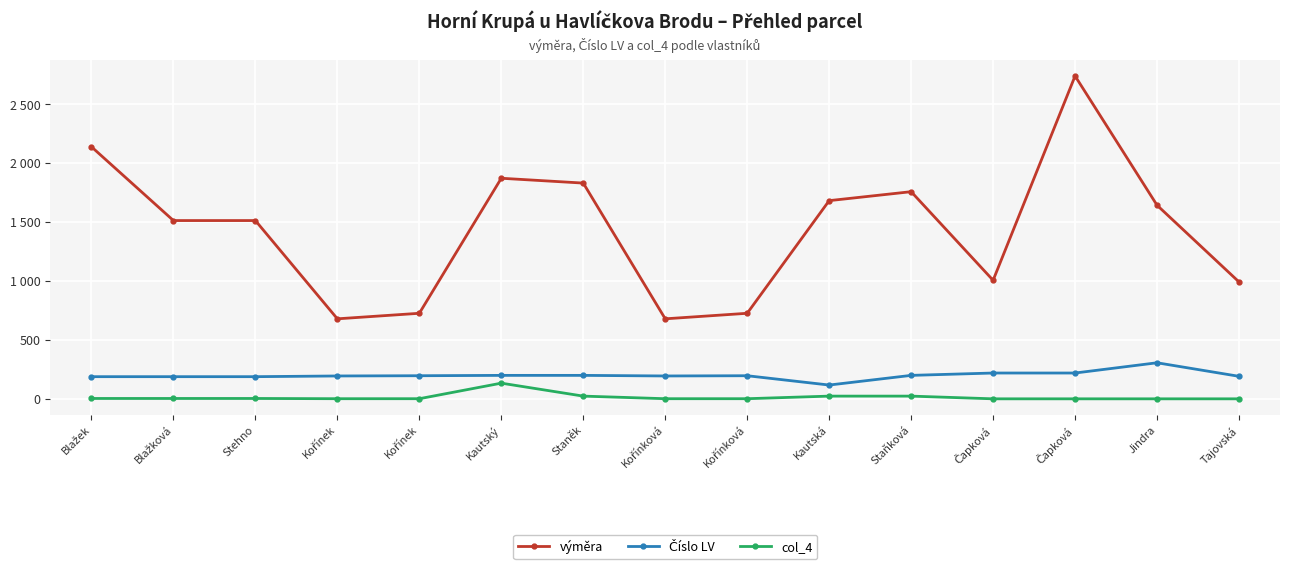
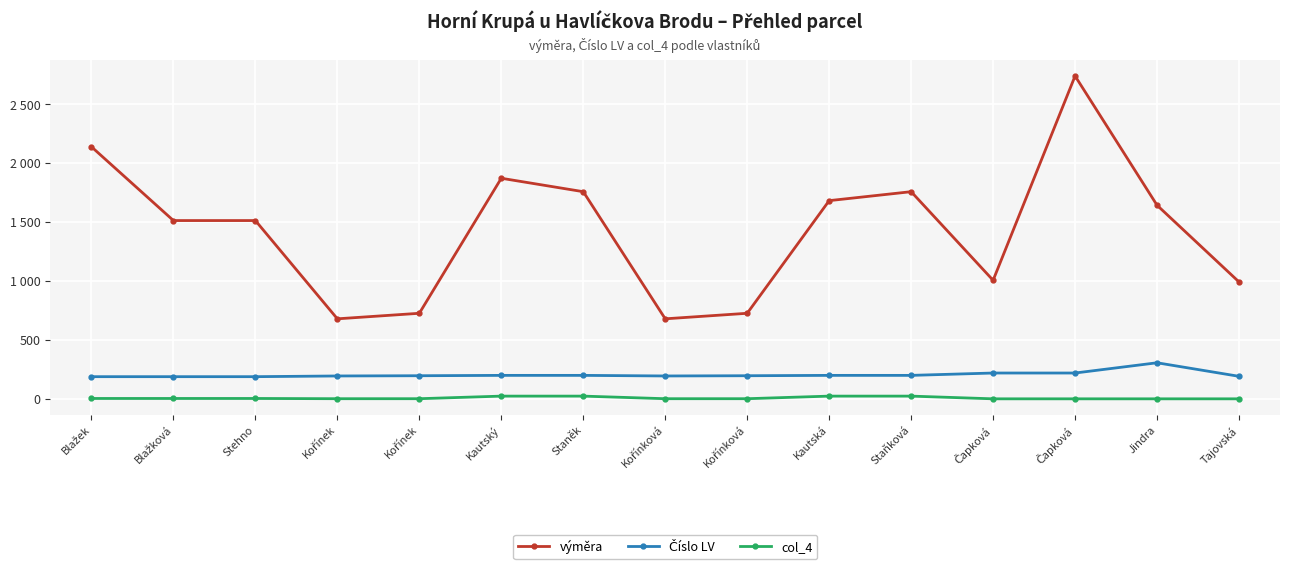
col_4, Kautský: 130 -> 20
výměra, Staněk: 1830 -> 1760
Číslo LV, Kautská: 120 -> 200
